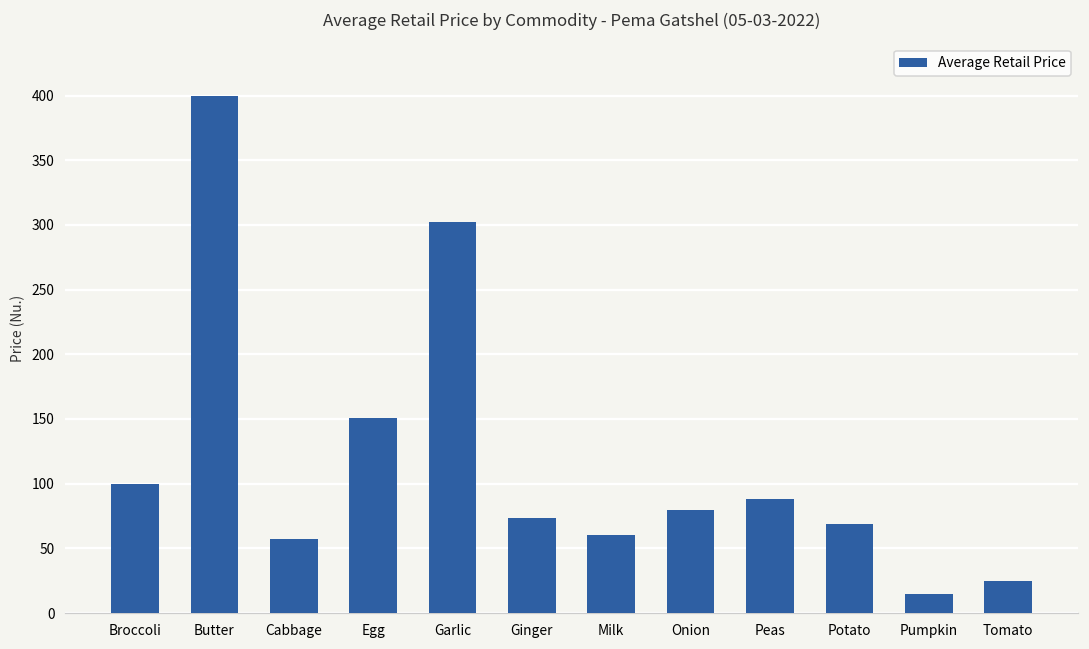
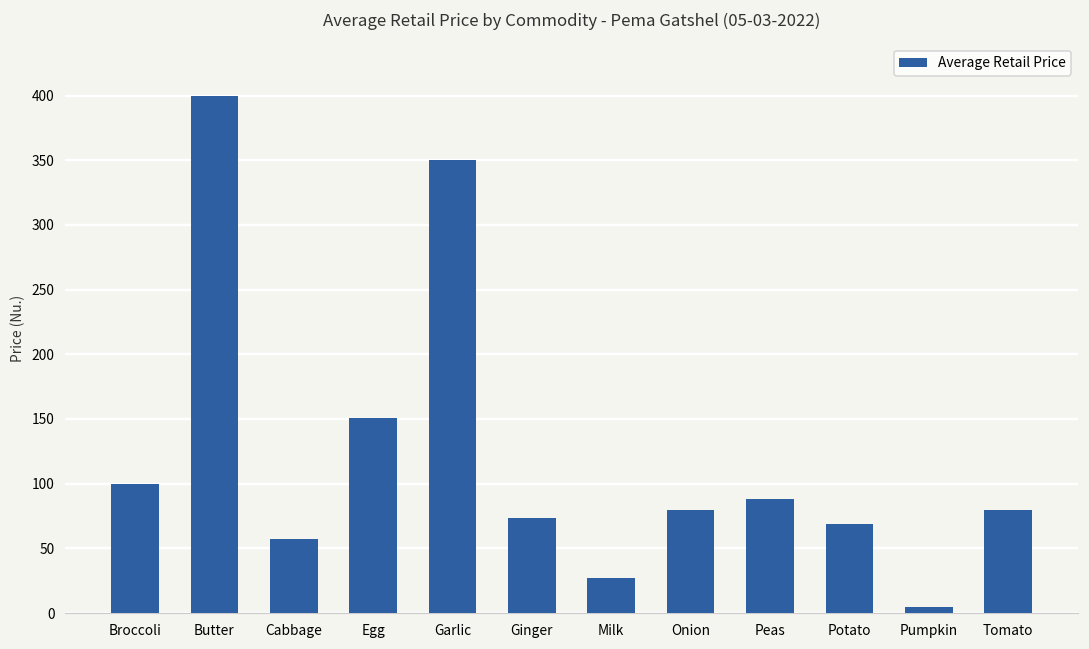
Garlic: 302 -> 350
Milk: 60 -> 27
Pumpkin: 15 -> 5
Tomato: 25 -> 80
